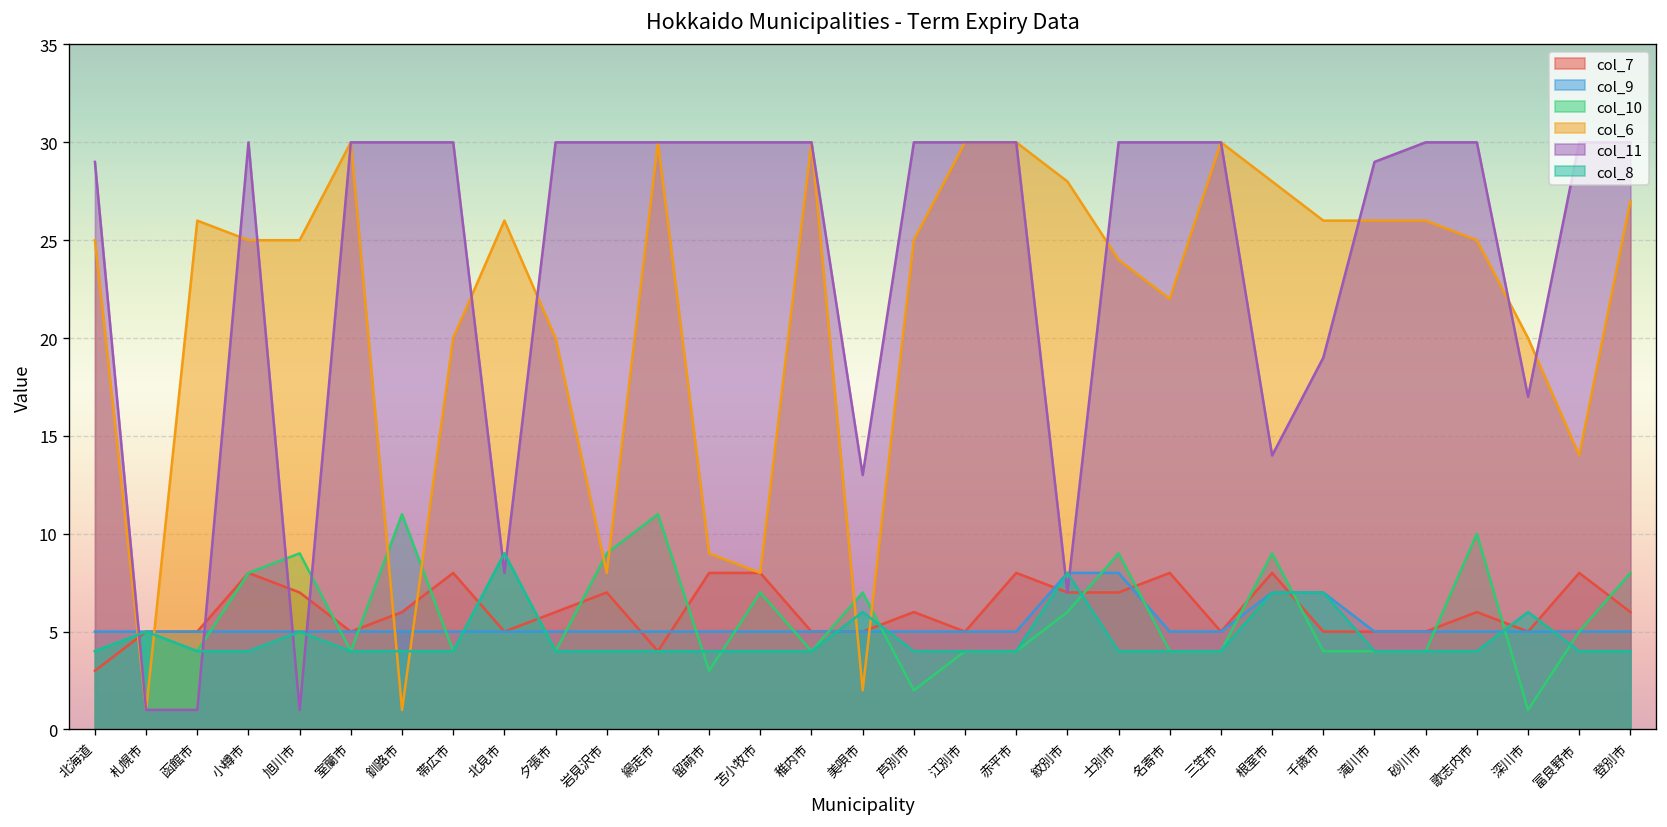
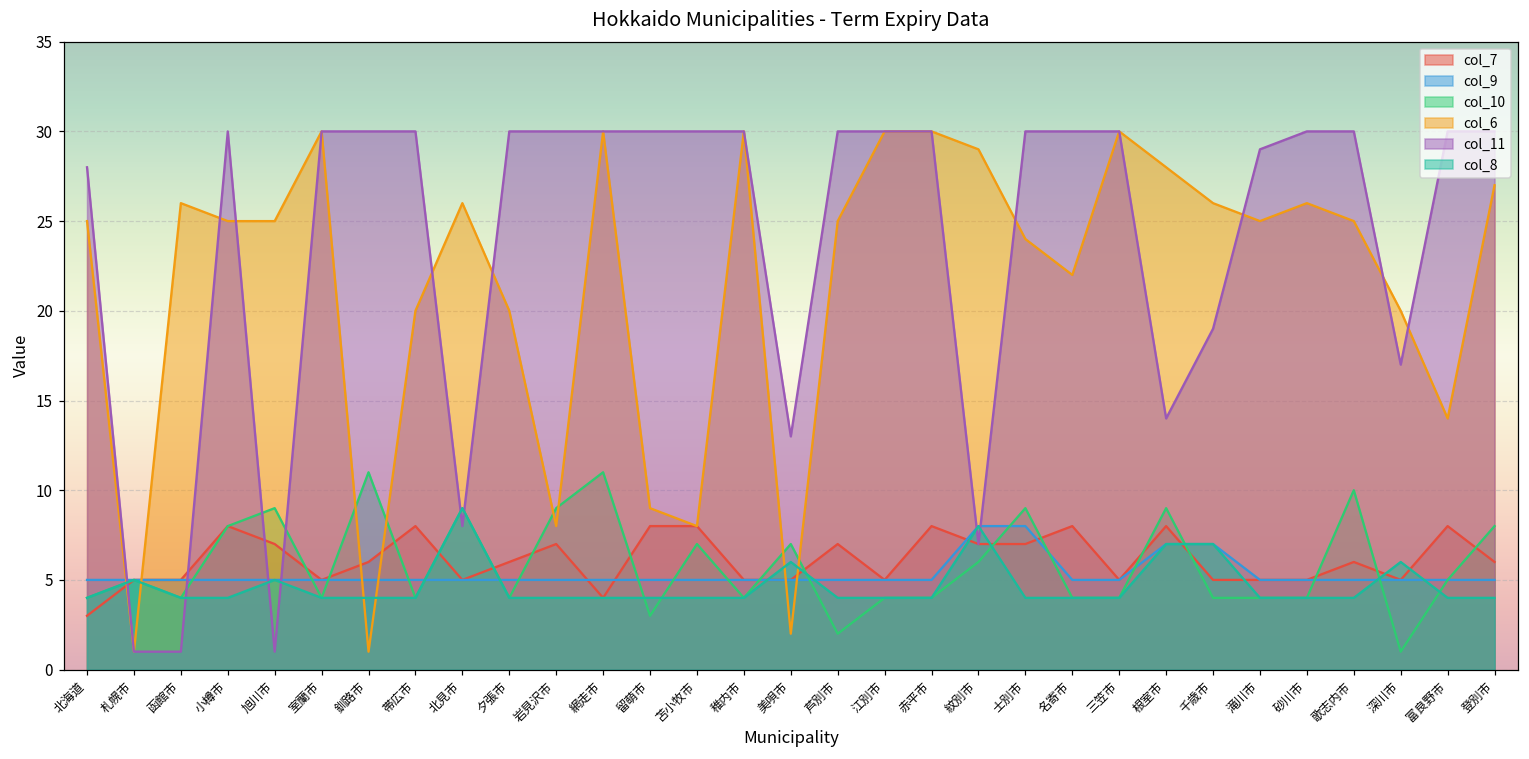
col_11, 北海道: 29 -> 28
col_7, 芦別市: 6 -> 7
col_6, 紋別市: 28 -> 29
col_6, 滝川市: 26 -> 25
